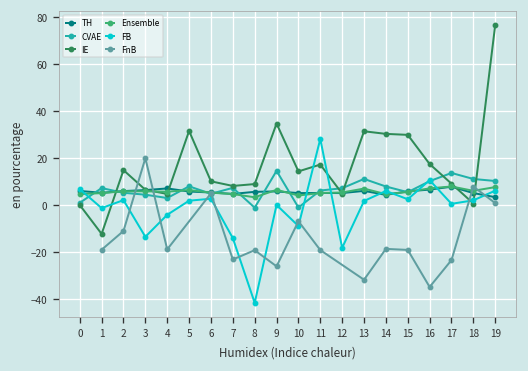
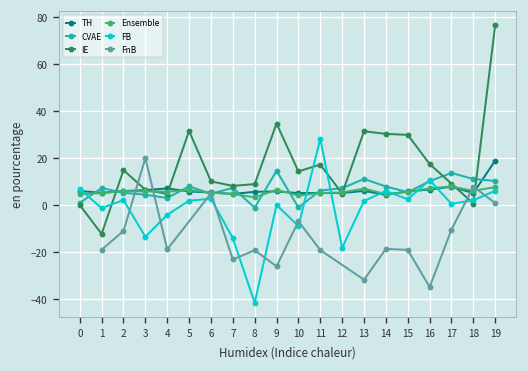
FnB, 17: -23 -> -10
TH, 19: 3 -> 19
